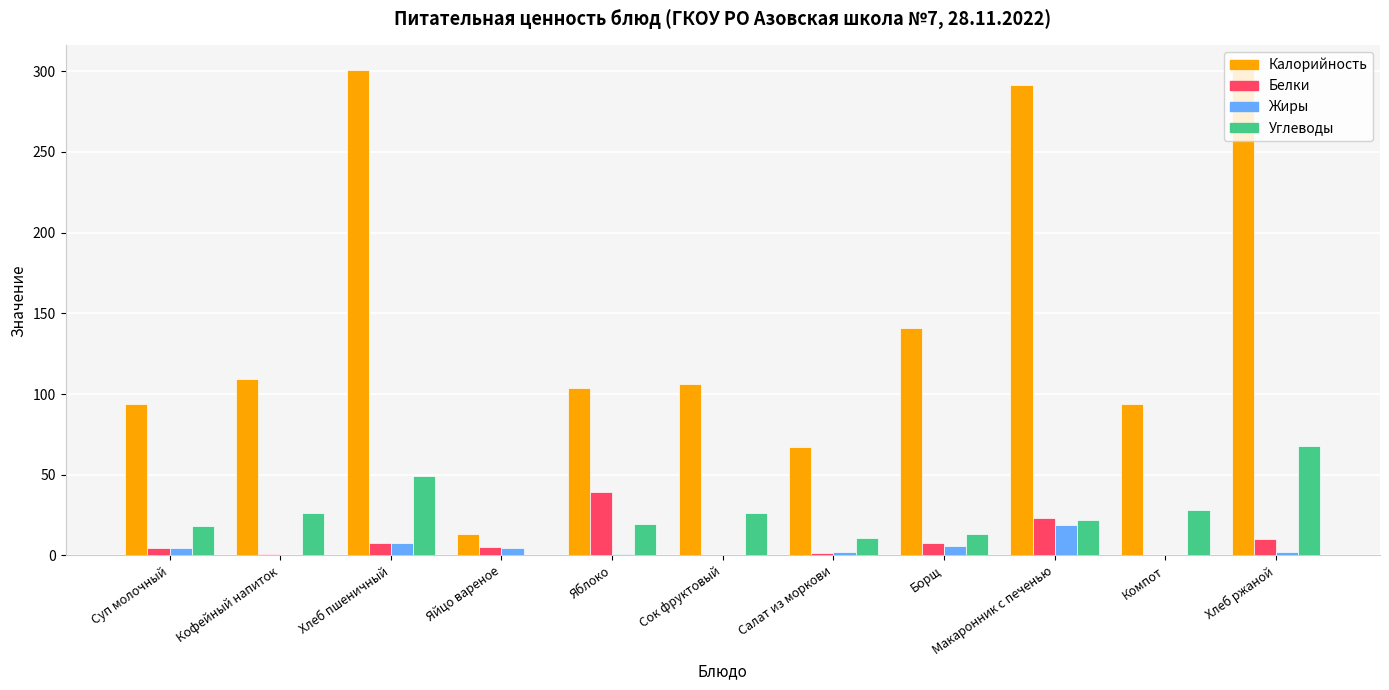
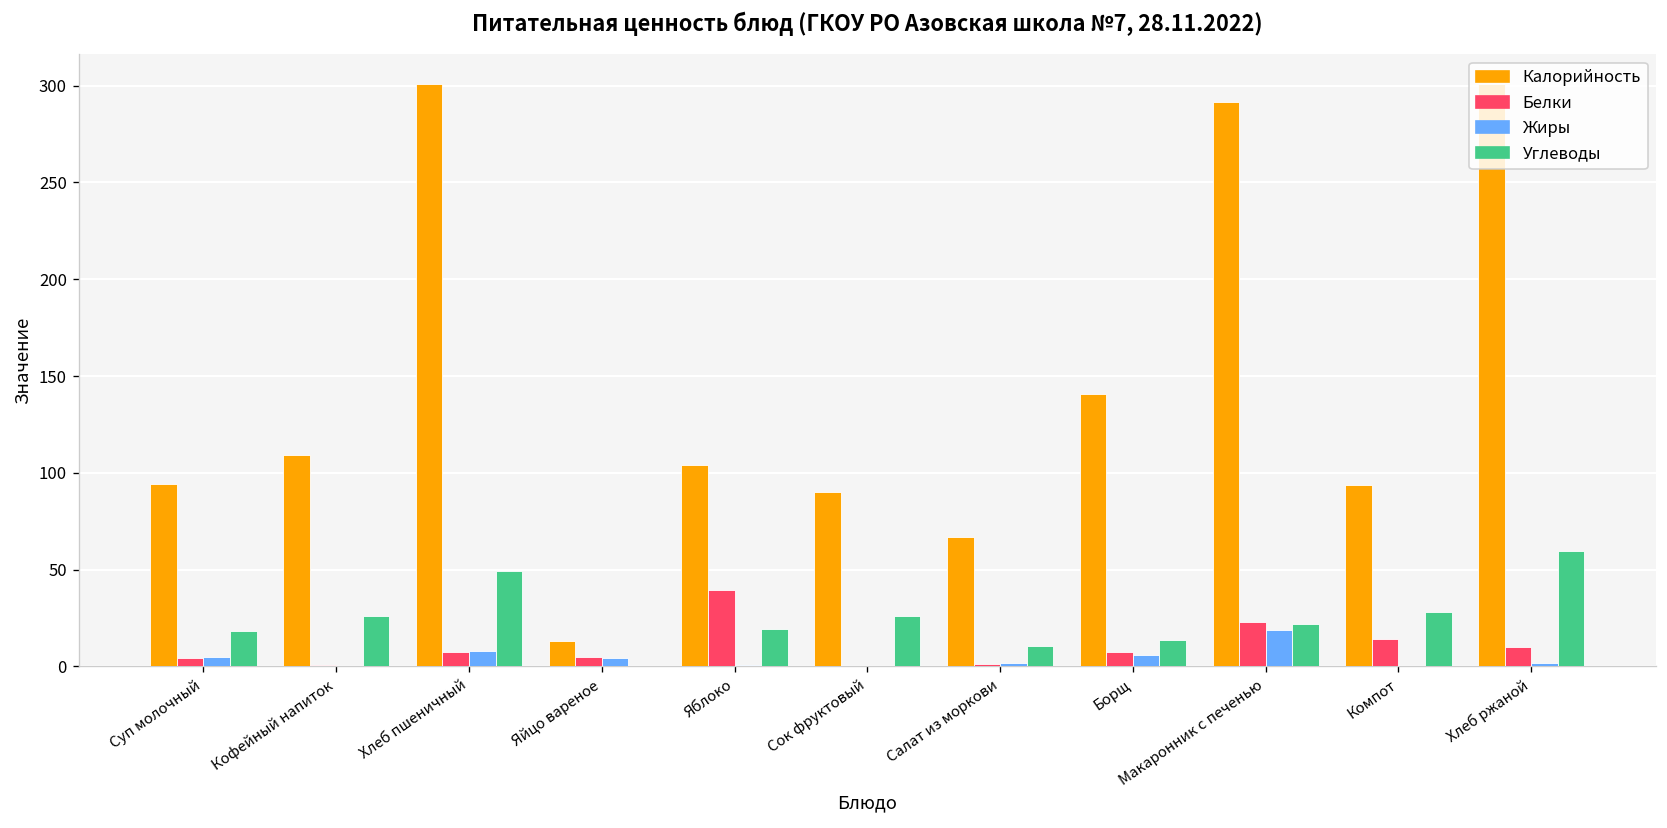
Калорийность, Сок фруктовый: 106 -> 90
Белки, Компот: 1 -> 14
Углеводы, Хлеб ржаной: 68 -> 60
